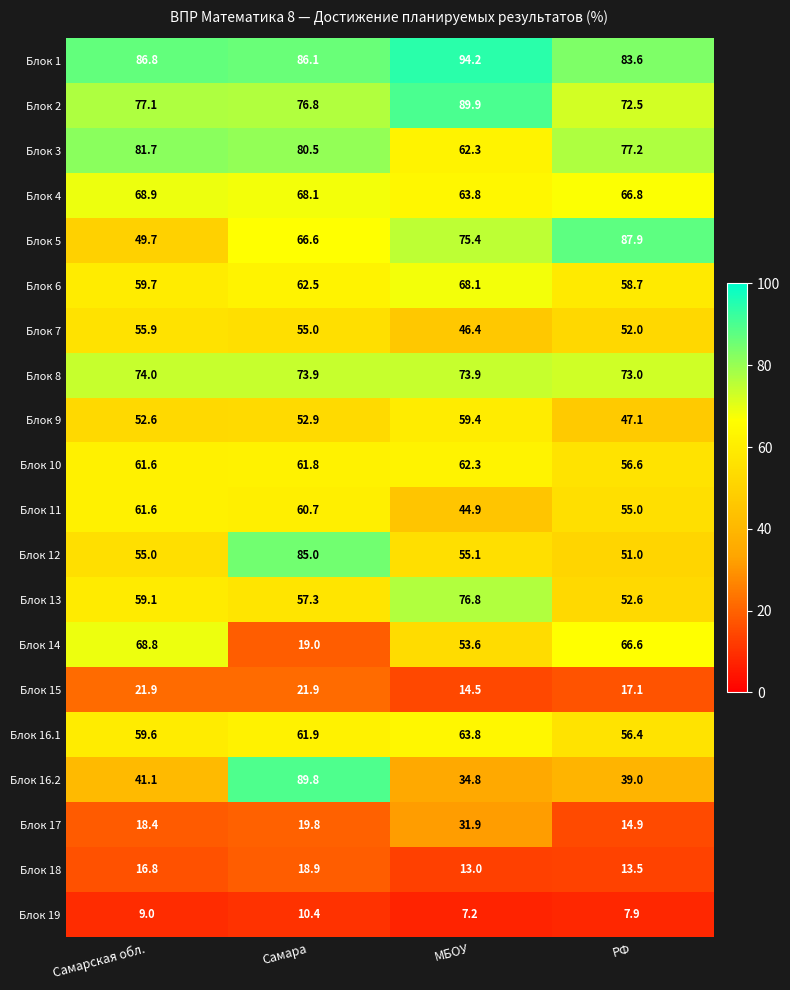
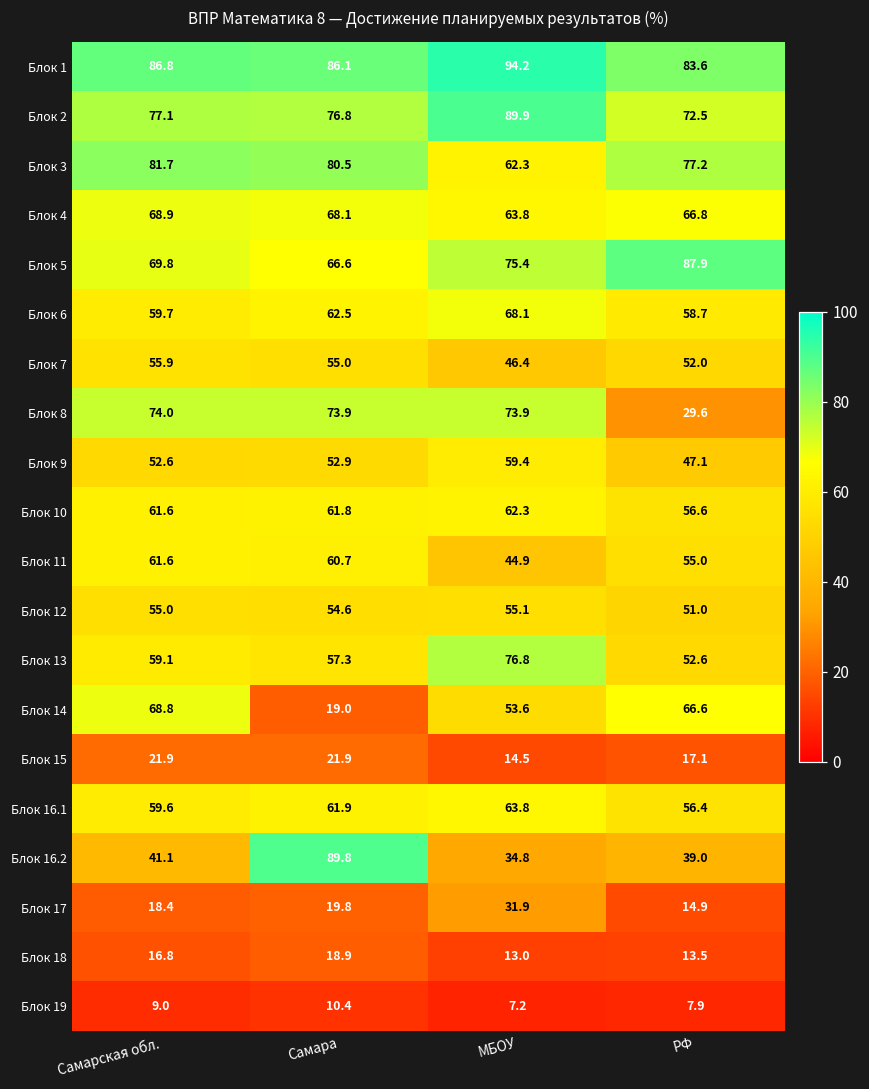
Блок 5, Самарская обл.: 49.7 -> 69.8
Блок 8, РФ: 73.0 -> 29.6
Блок 12, Самара: 85.0 -> 54.6
